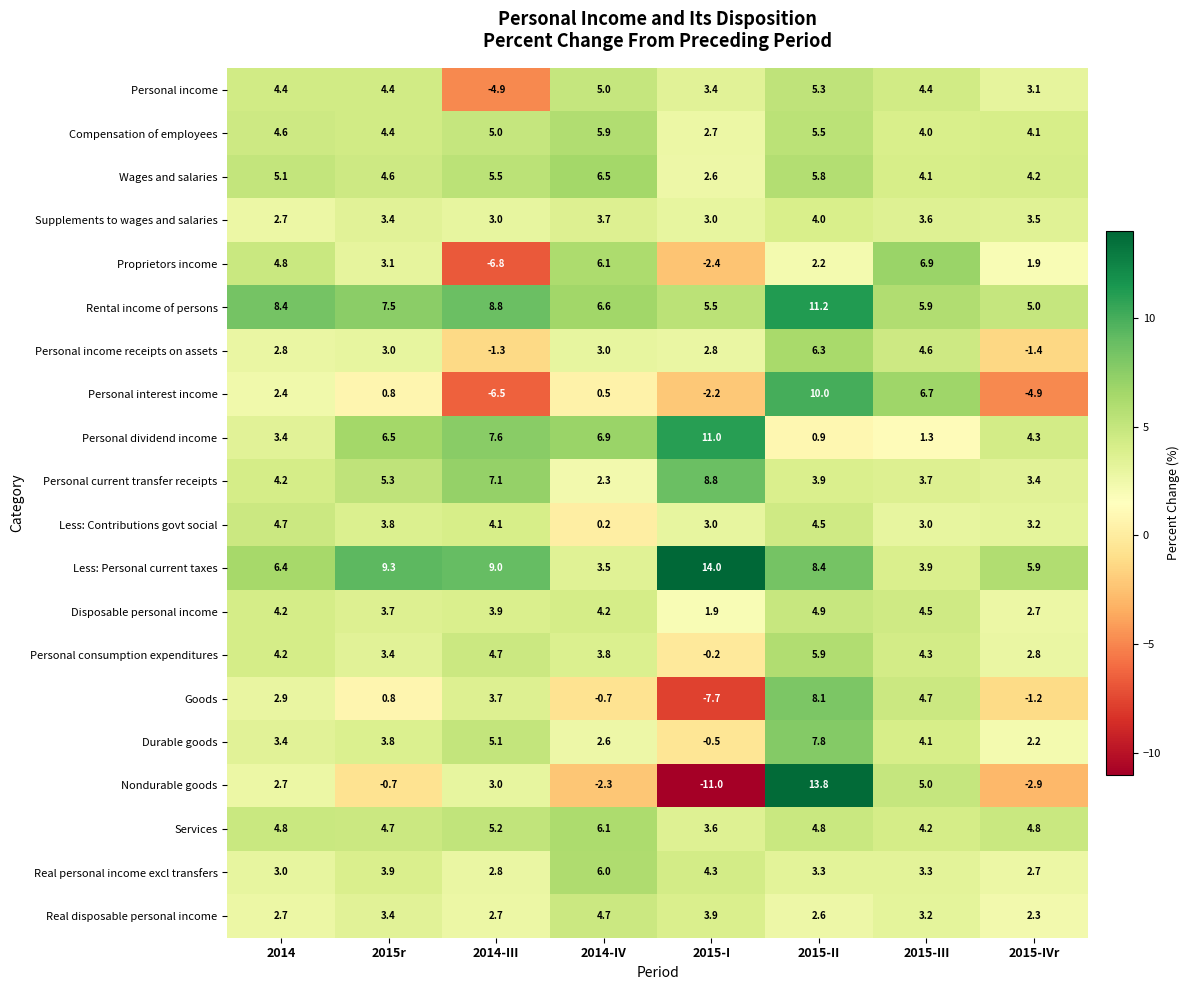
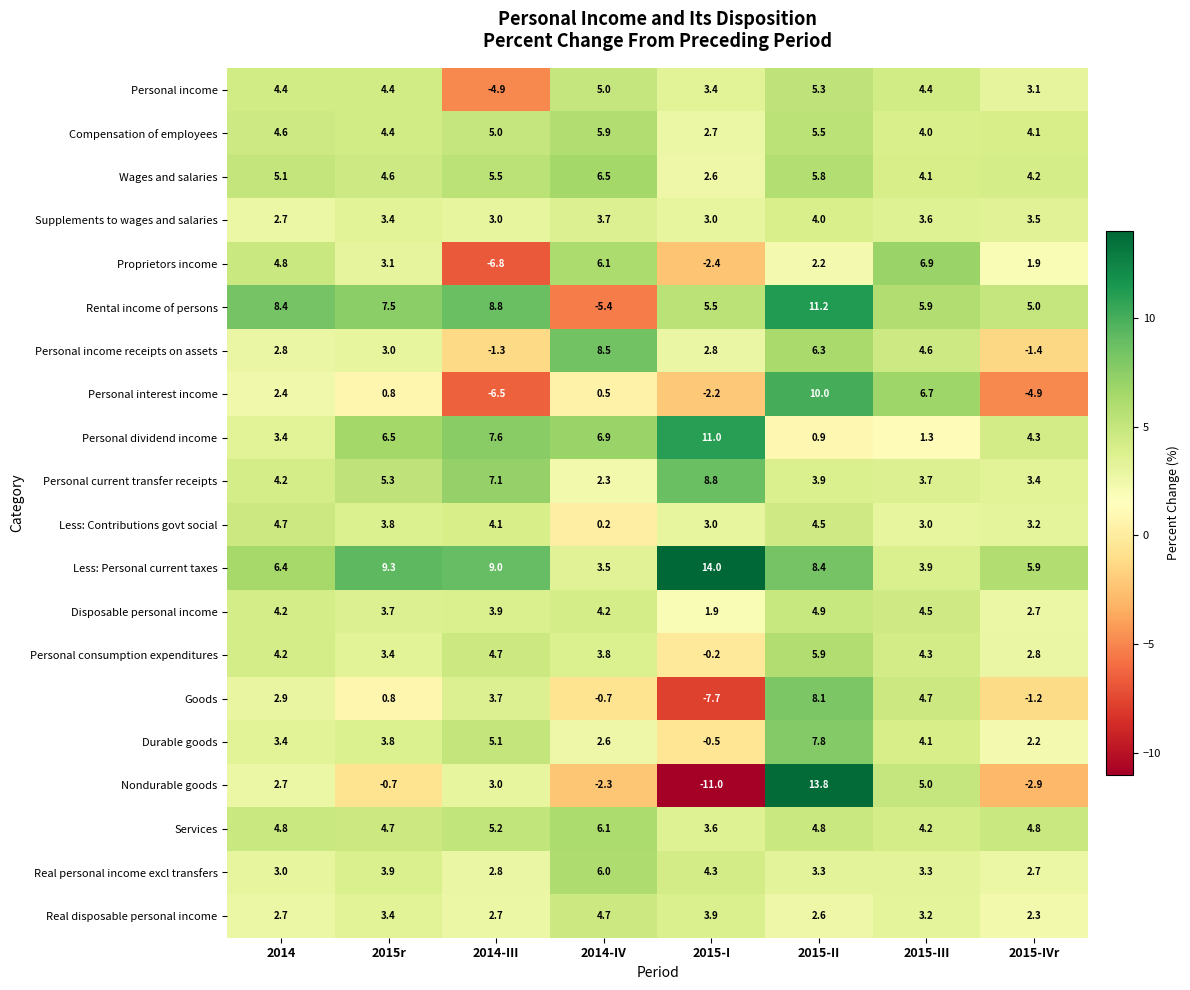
Rental income of persons, 2014-IV: 6.6 -> -5.4
Personal income receipts on assets, 2014-IV: 3.0 -> 8.5
